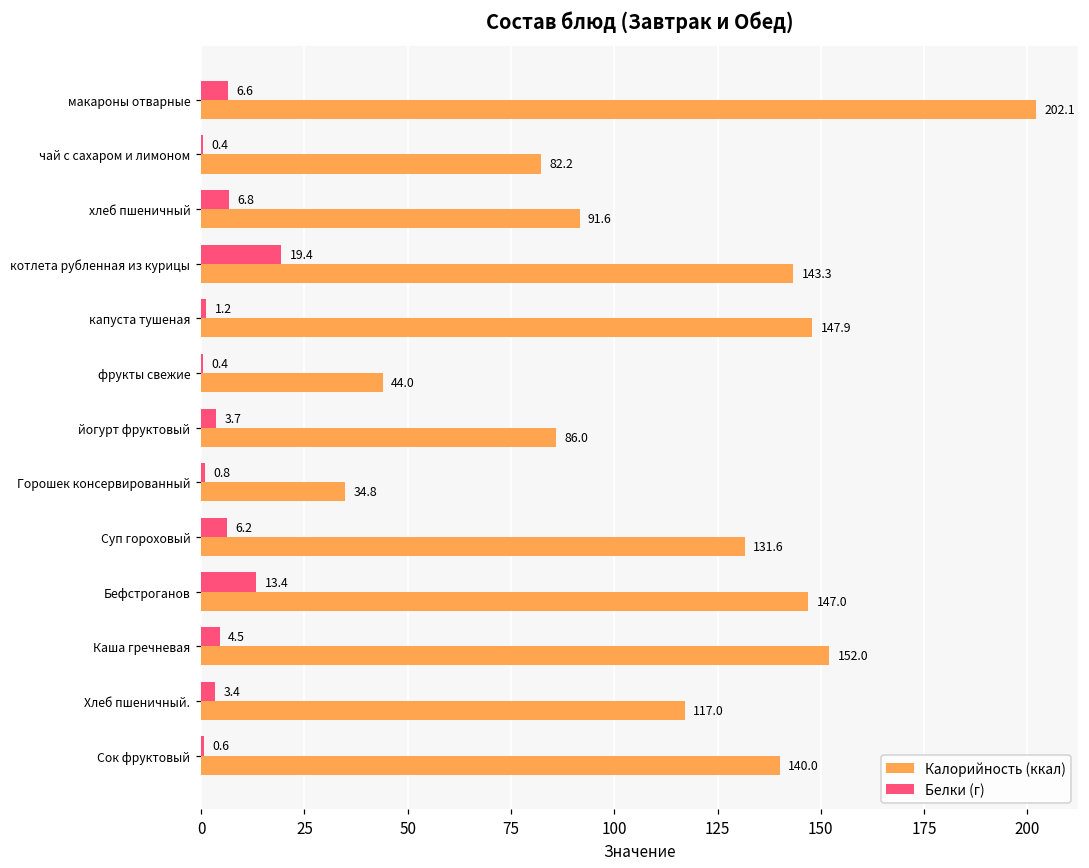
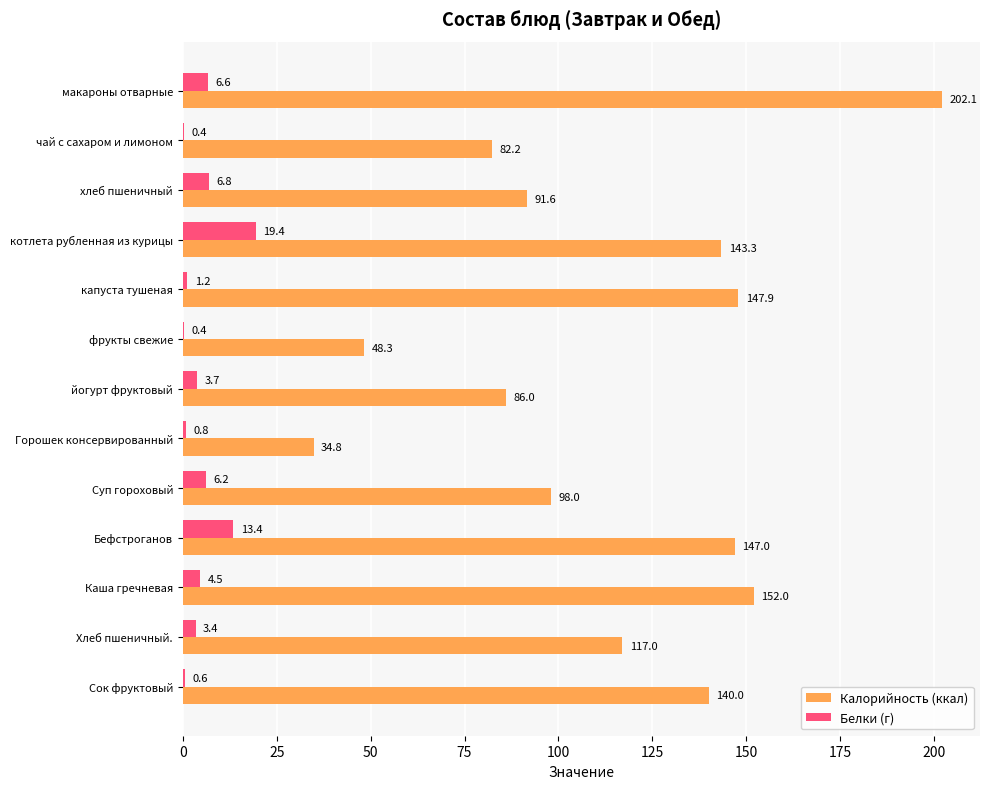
Калорийность (ккал), фрукты свежие: 44.0 -> 48.3
Калорийность (ккал), Суп гороховый: 131.6 -> 98.0
